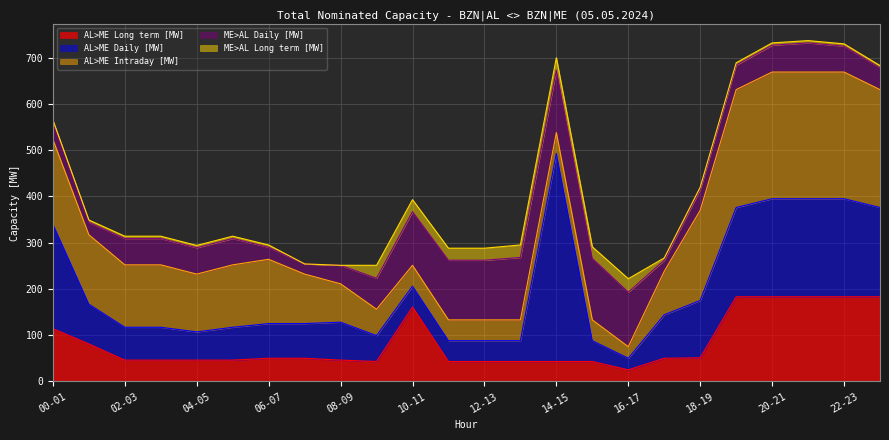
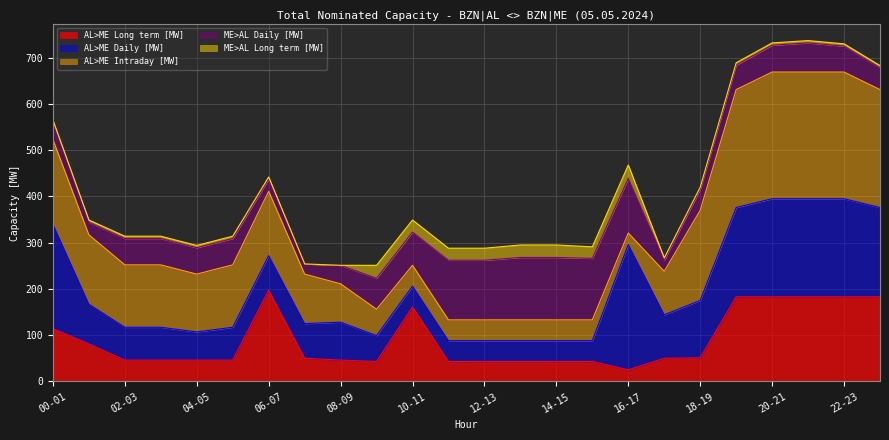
AL>ME Long term [MW], 06-07: 50 -> 200
ME>AL Daily [MW], 10-11: 120 -> 70
AL>ME Daily [MW], 14-15: 450 -> 50
AL>ME Daily [MW], 16-17: 30 -> 270
